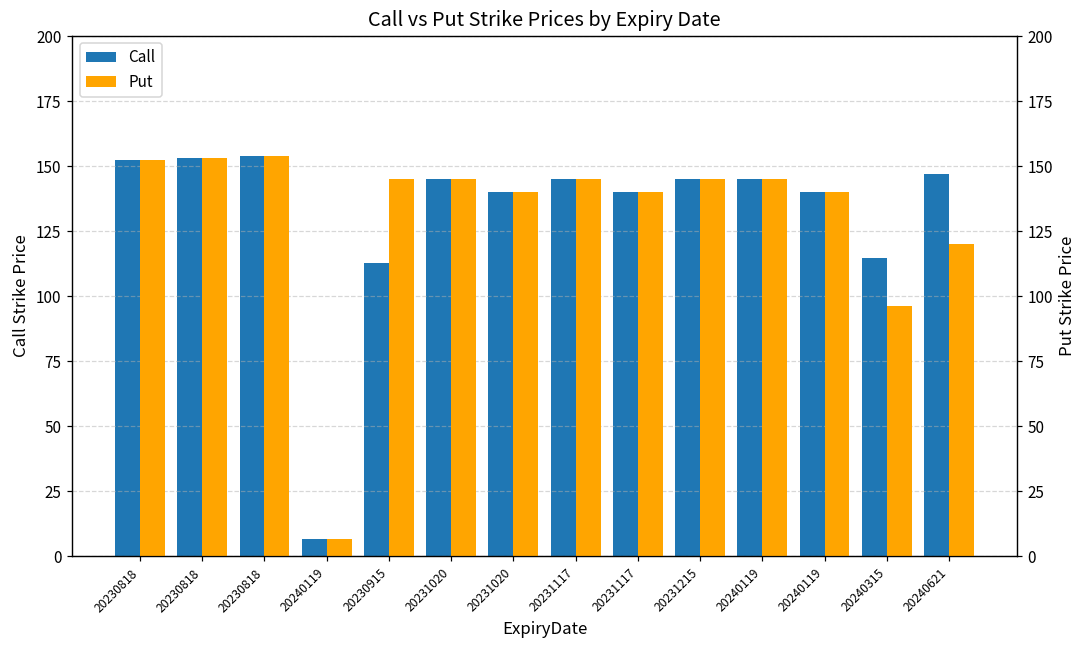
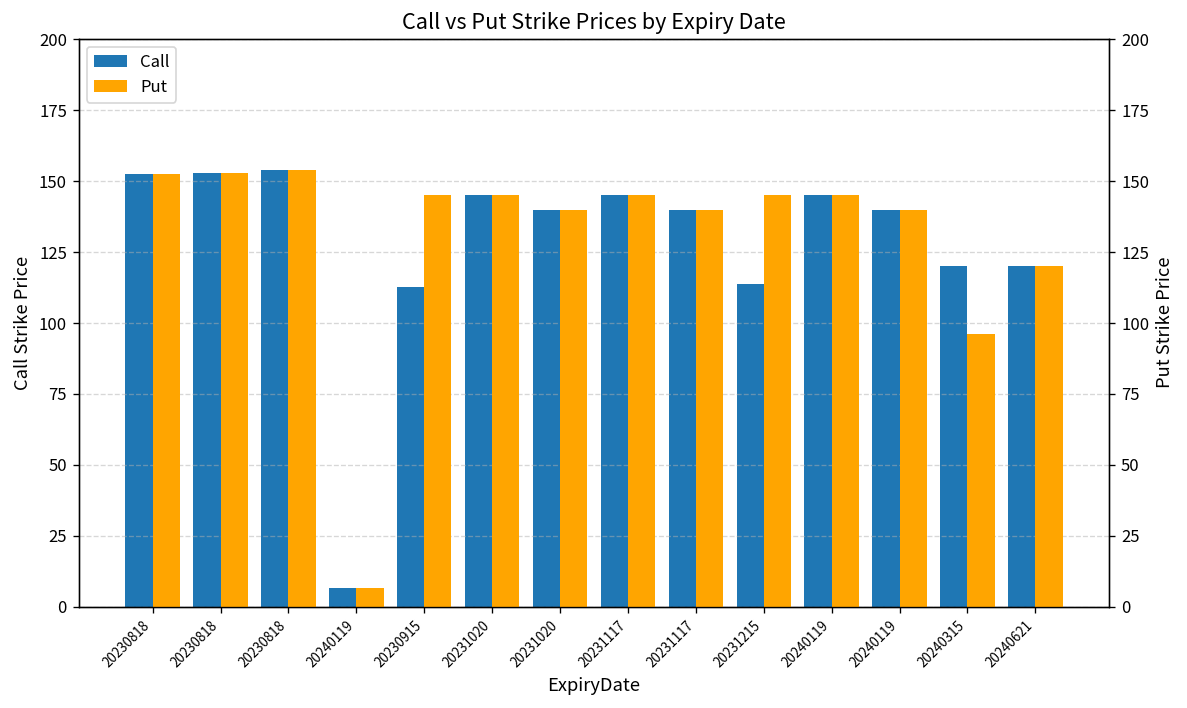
Call, 20231215: 145 -> 114
Call, 20240315: 115 -> 120
Call, 20240621: 147 -> 120
